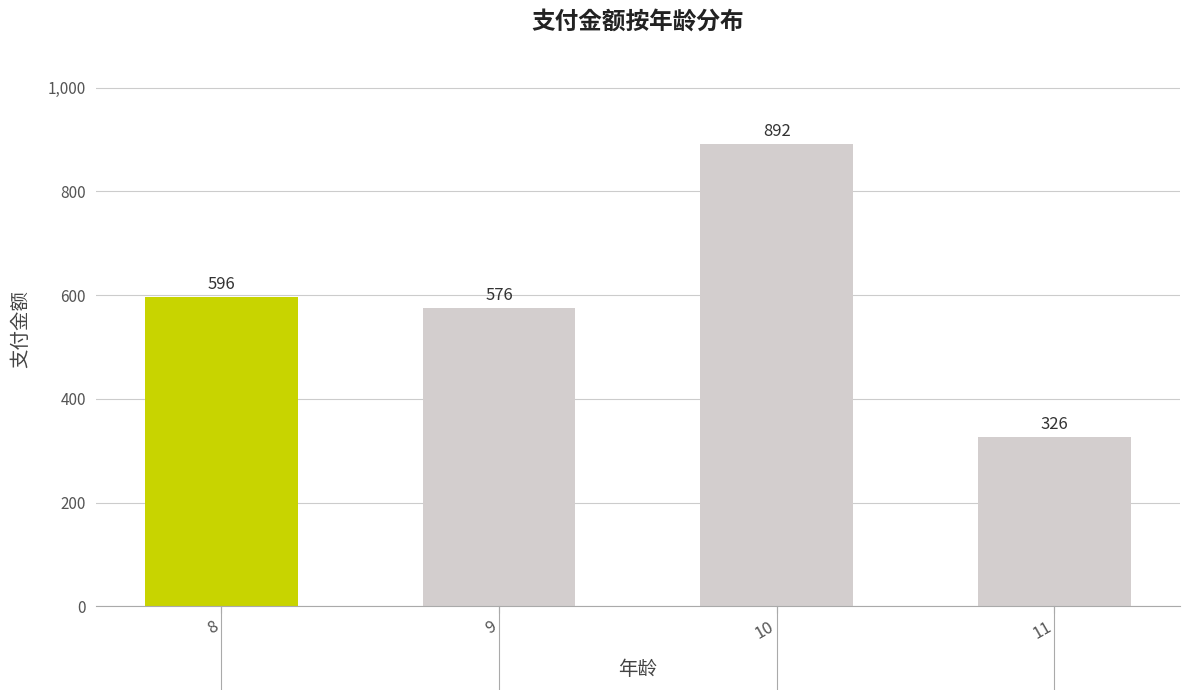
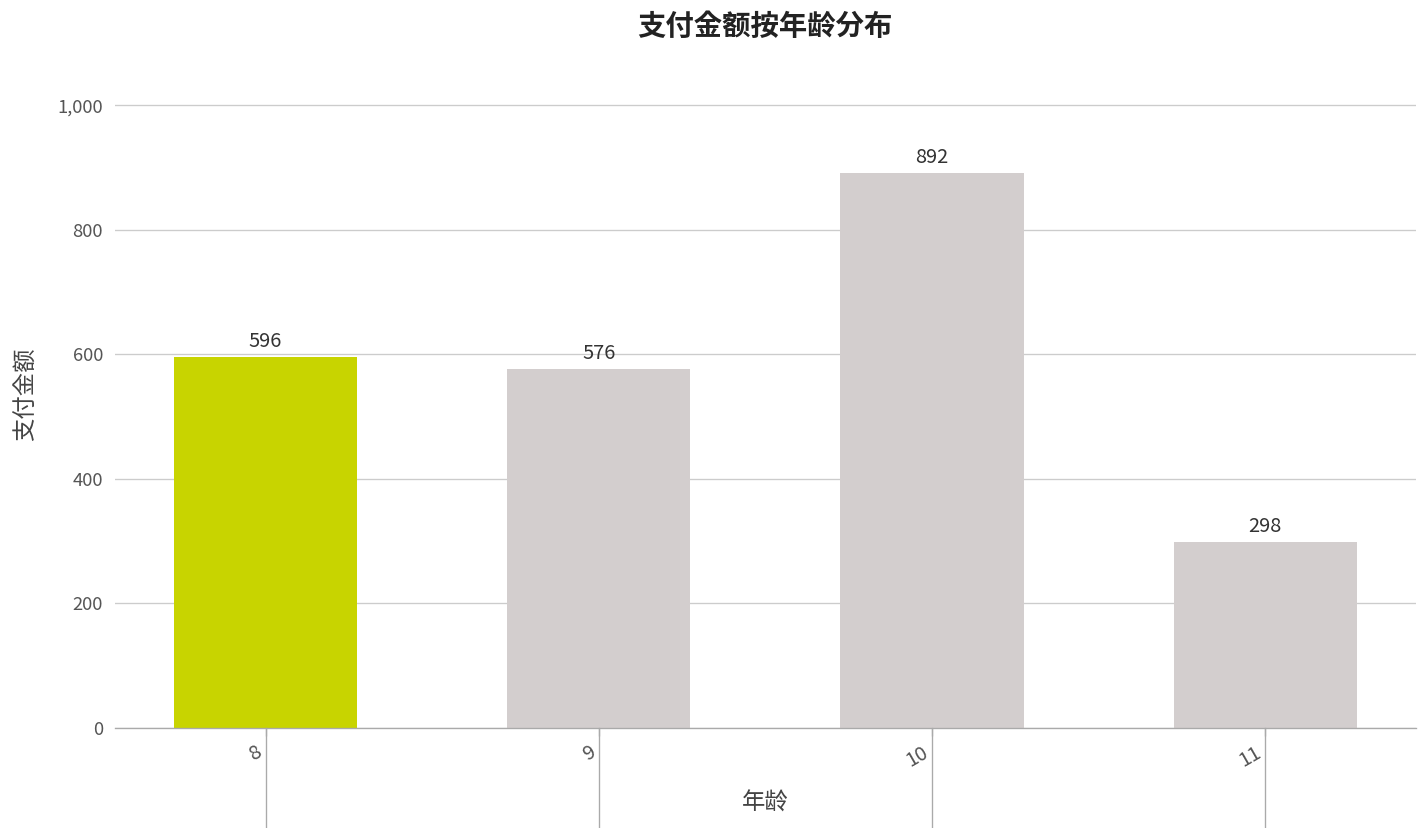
11: 326 -> 298
